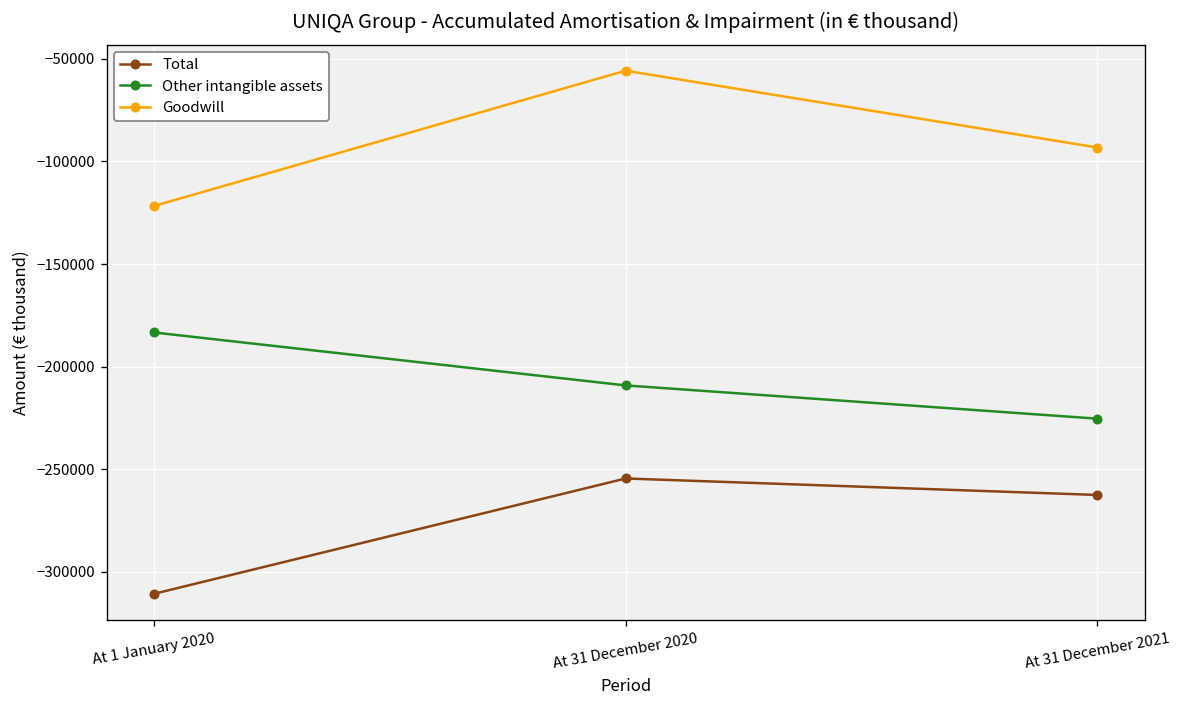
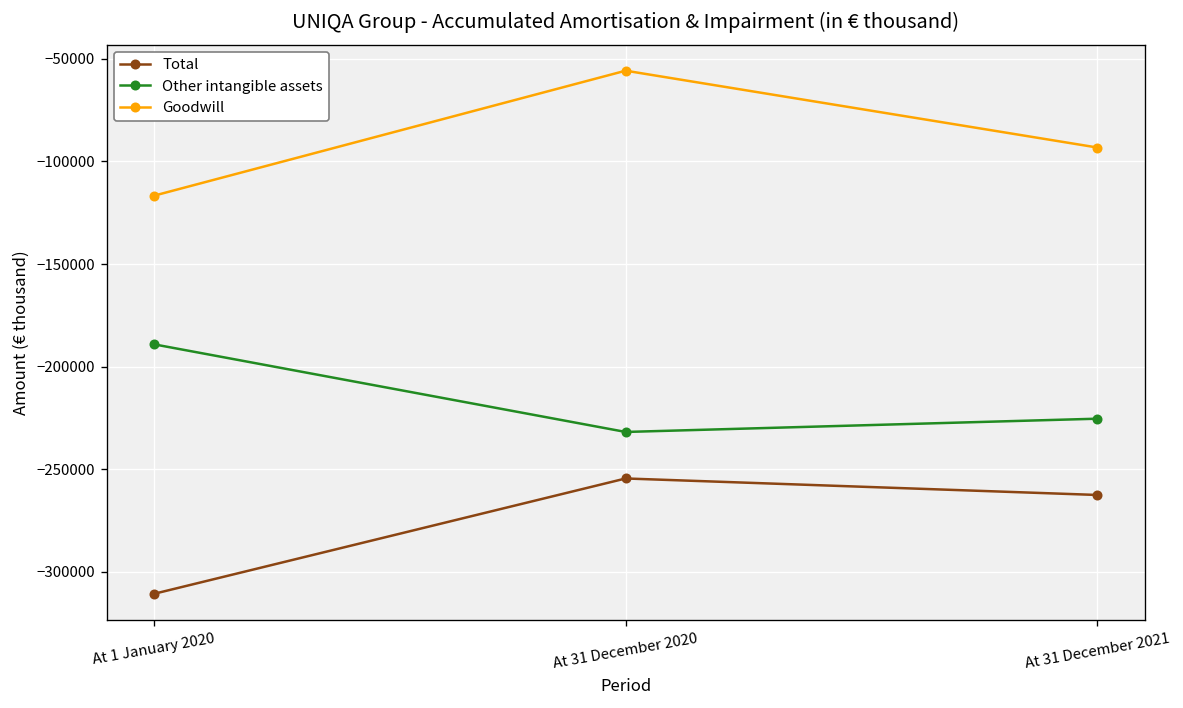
Other intangible assets, At 1 January 2020: -183000 -> -189000
Goodwill, At 1 January 2020: -122000 -> -117000
Other intangible assets, At 31 December 2020: -209000 -> -232000
